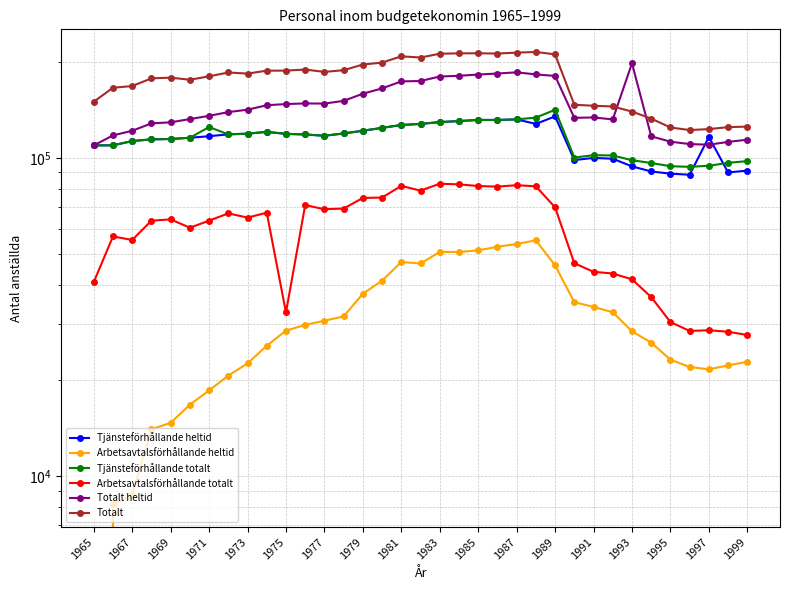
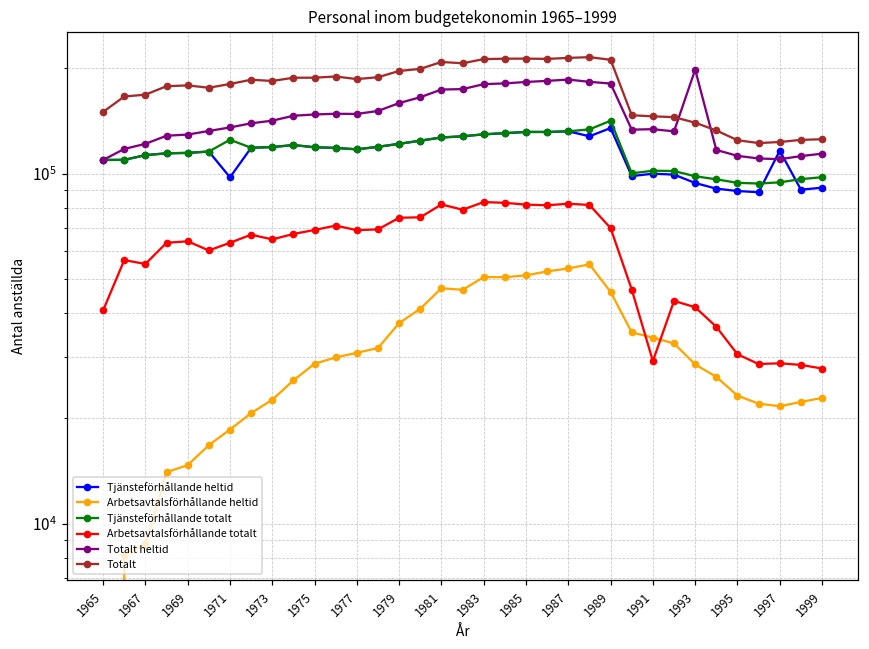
Tjänsteförhållande heltid, 1971: 117000 -> 98000
Arbetsavtalsförhållande totalt, 1975: 33000 -> 69000
Arbetsavtalsförhållande totalt, 1991: 44000 -> 29000
